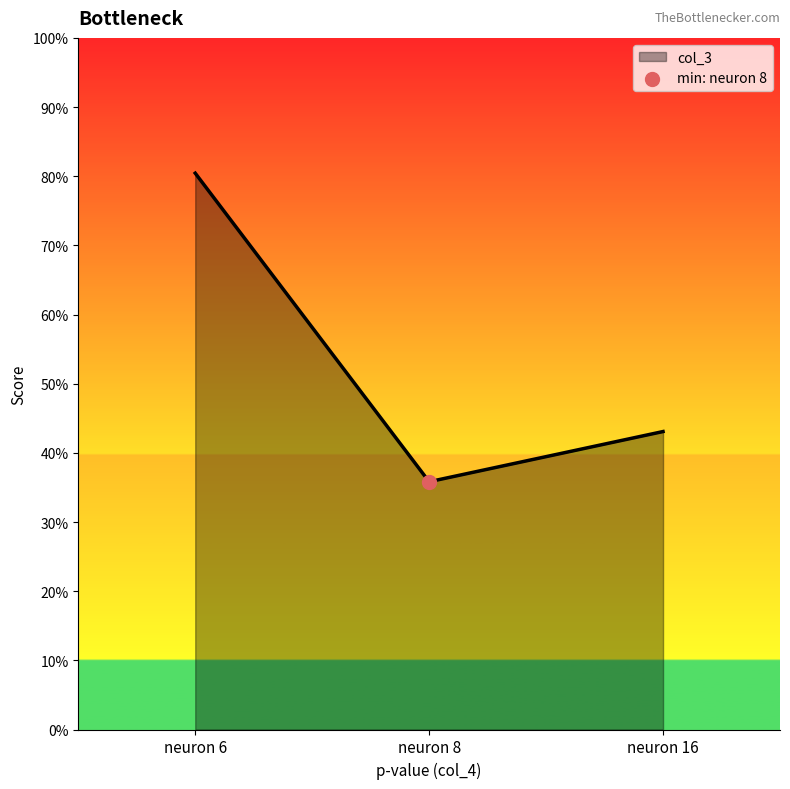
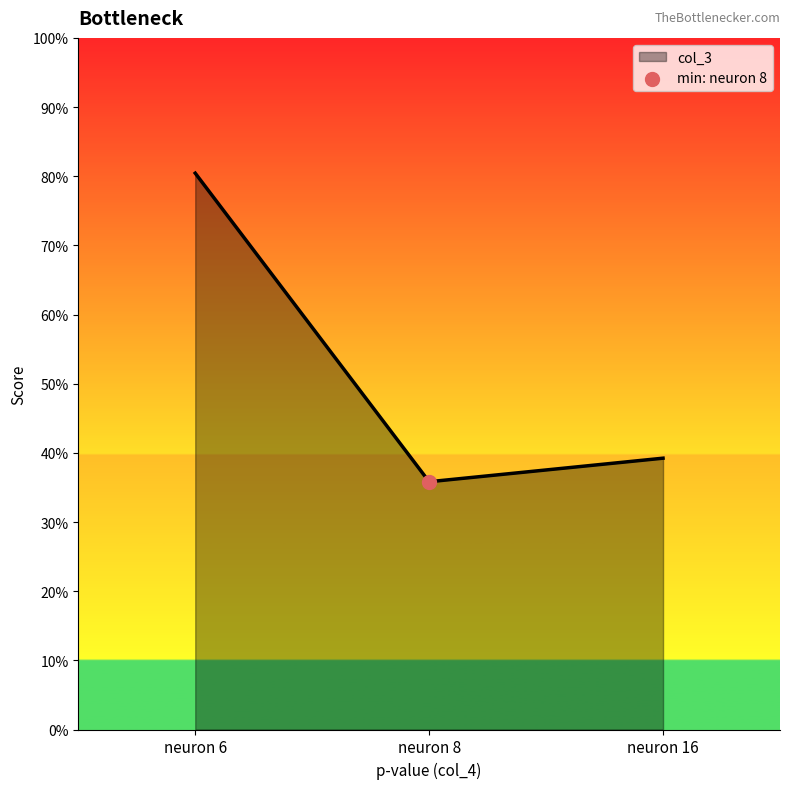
col_3, neuron 16: 43% -> 39%
